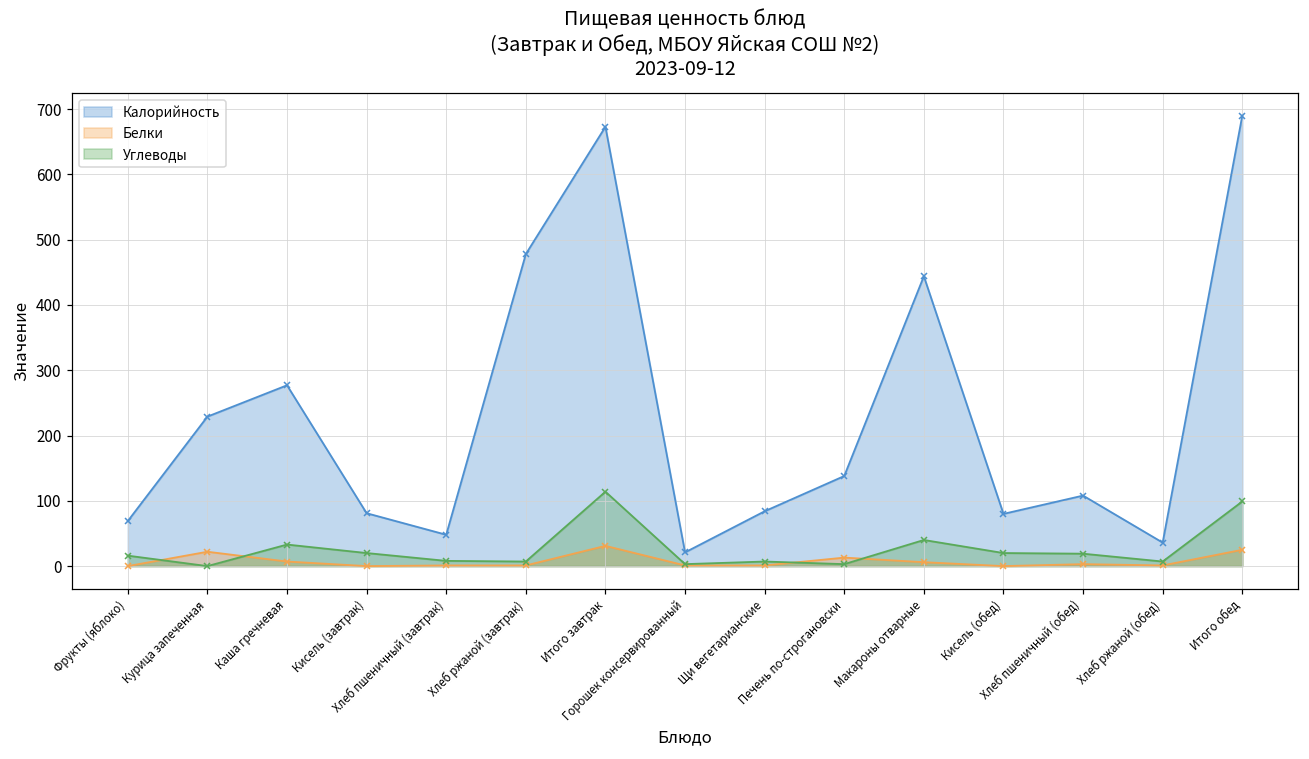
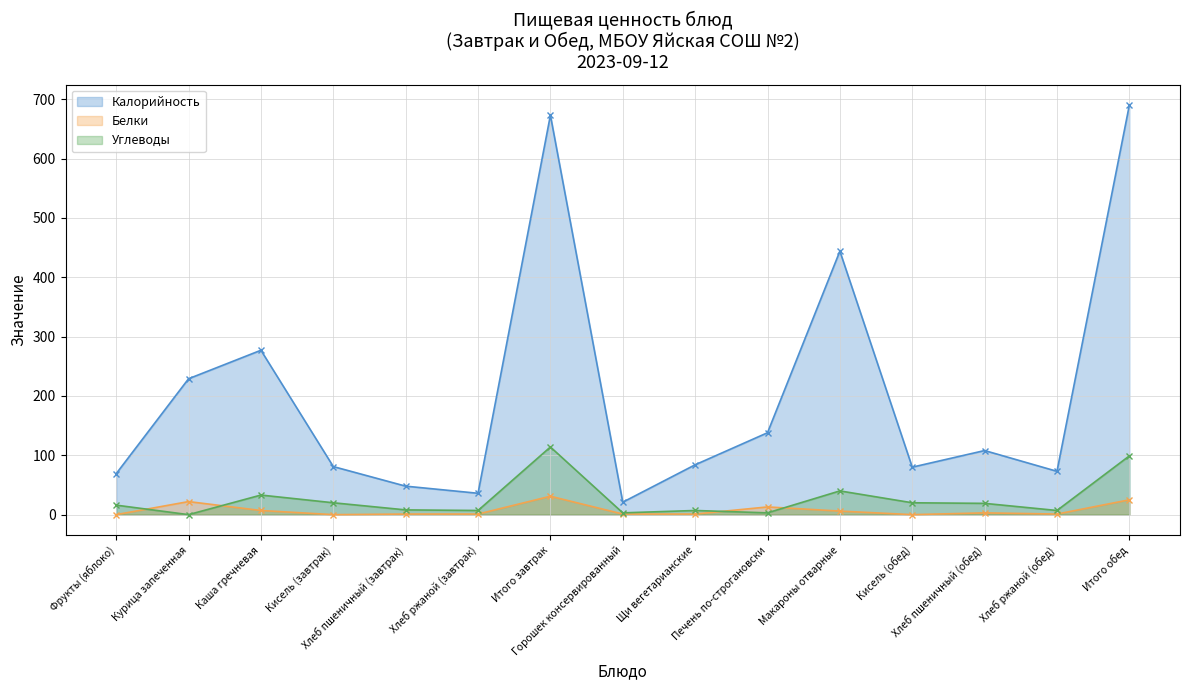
Калорийность, Хлеб ржаной (завтрак): 480 -> 40
Калорийность, Хлеб ржаной (обед): 40 -> 70
